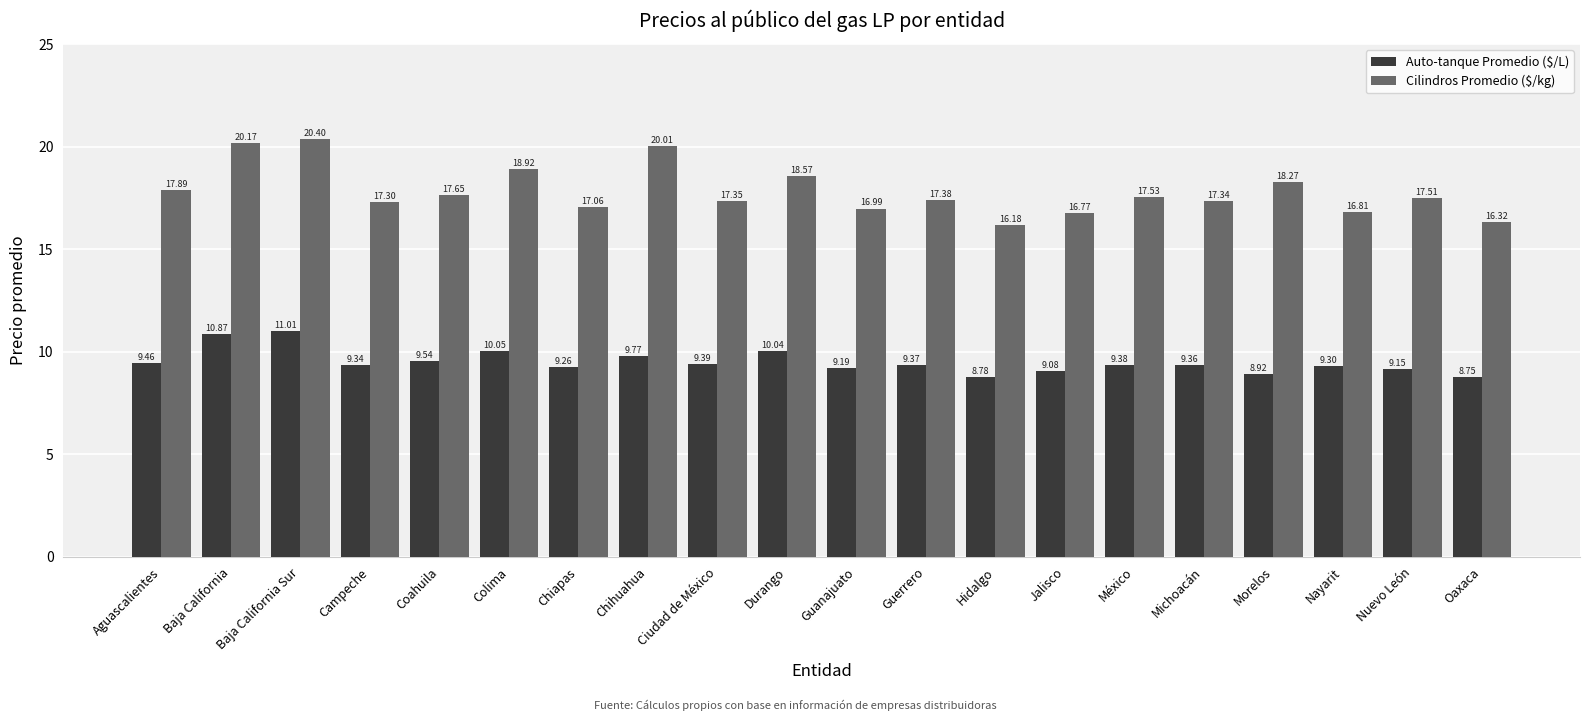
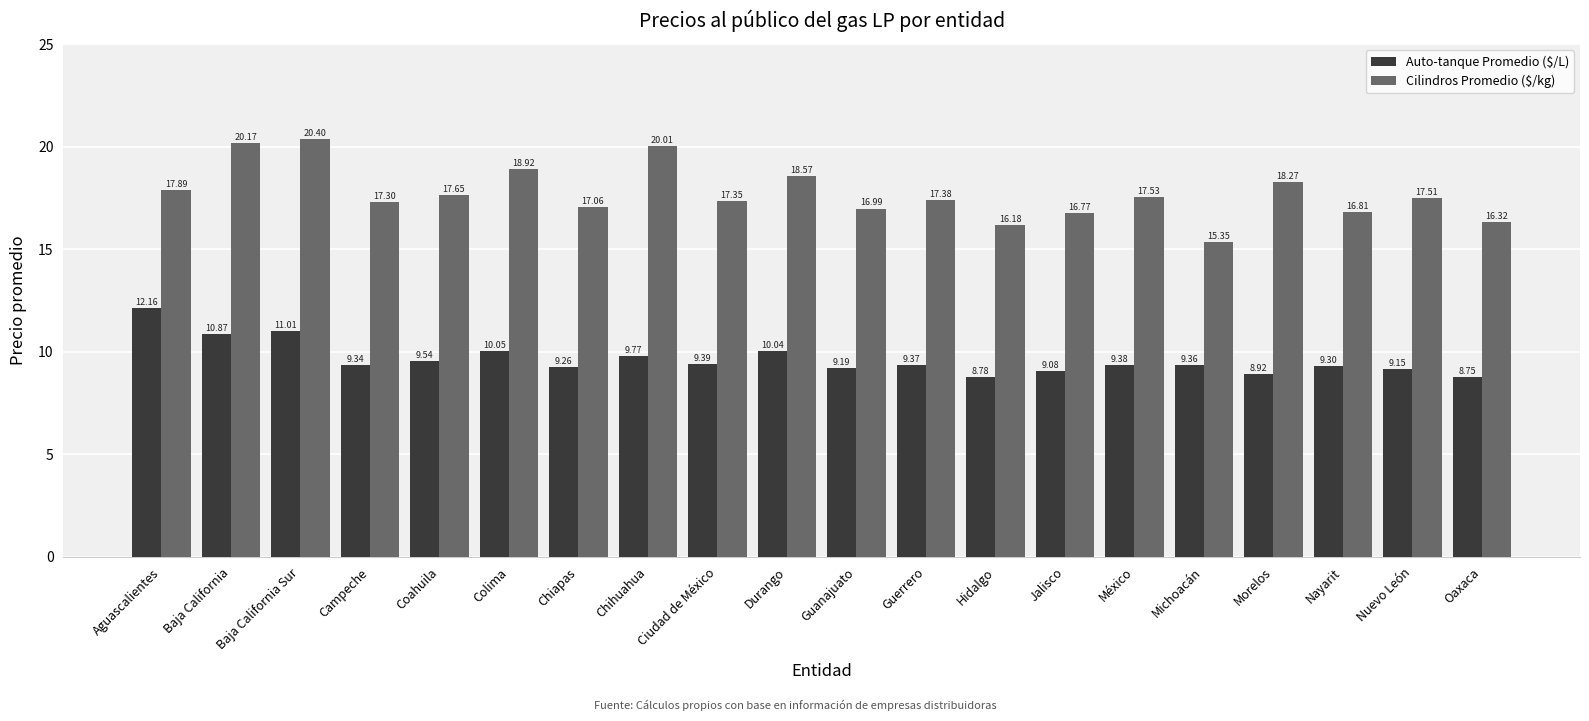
Auto-tanque Promedio ($/L), Aguascalientes: 9.46 -> 12.16
Cilindros Promedio ($/kg), Michoacán: 17.34 -> 15.35
